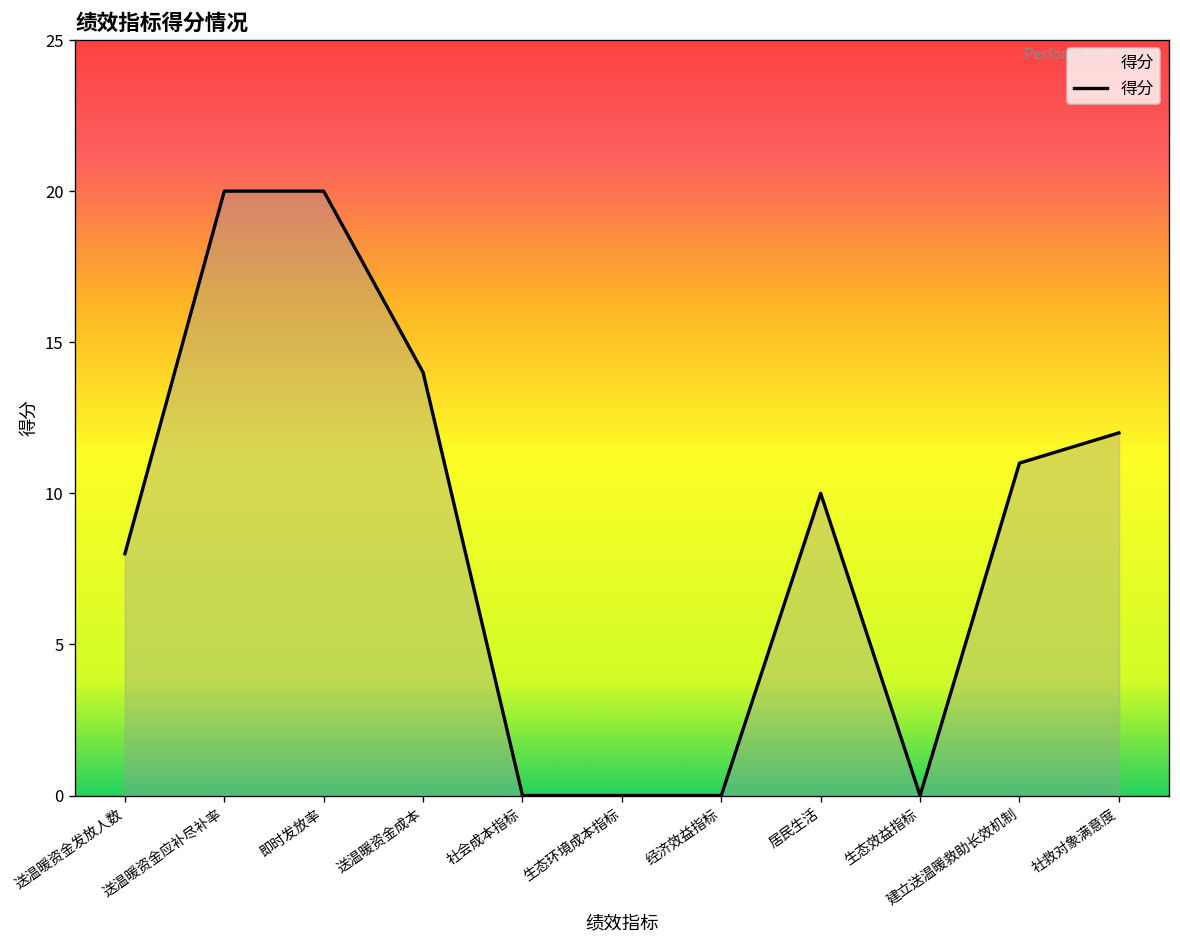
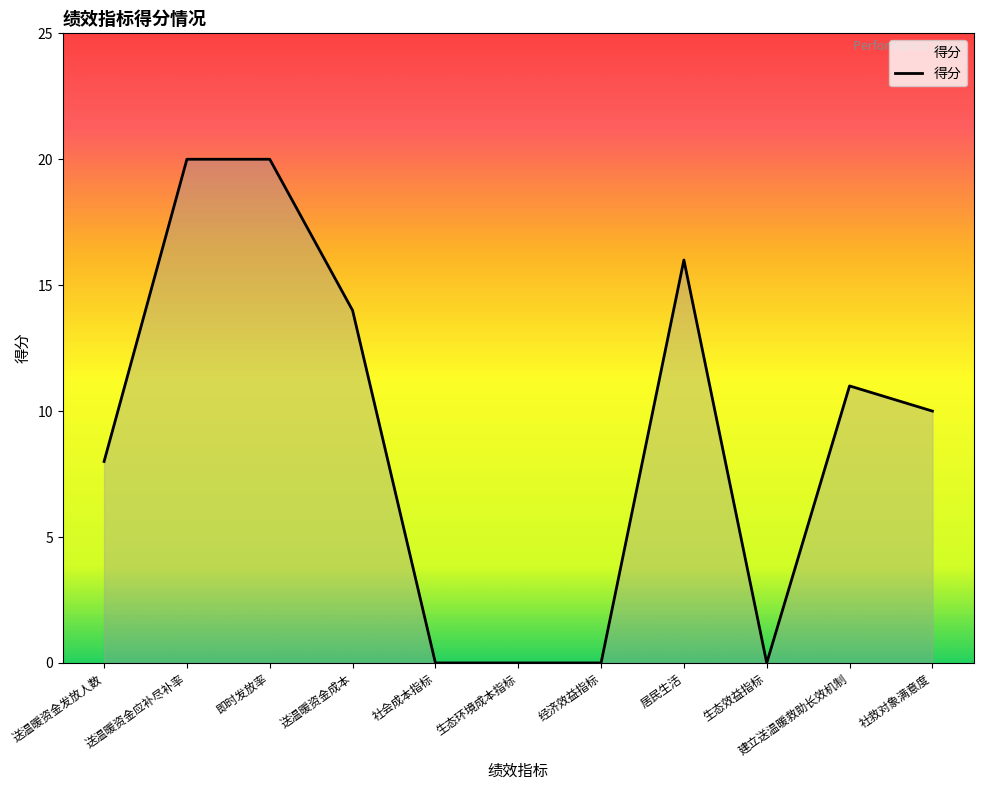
居民生活: 10 -> 16
社救对象满意度: 12 -> 10
